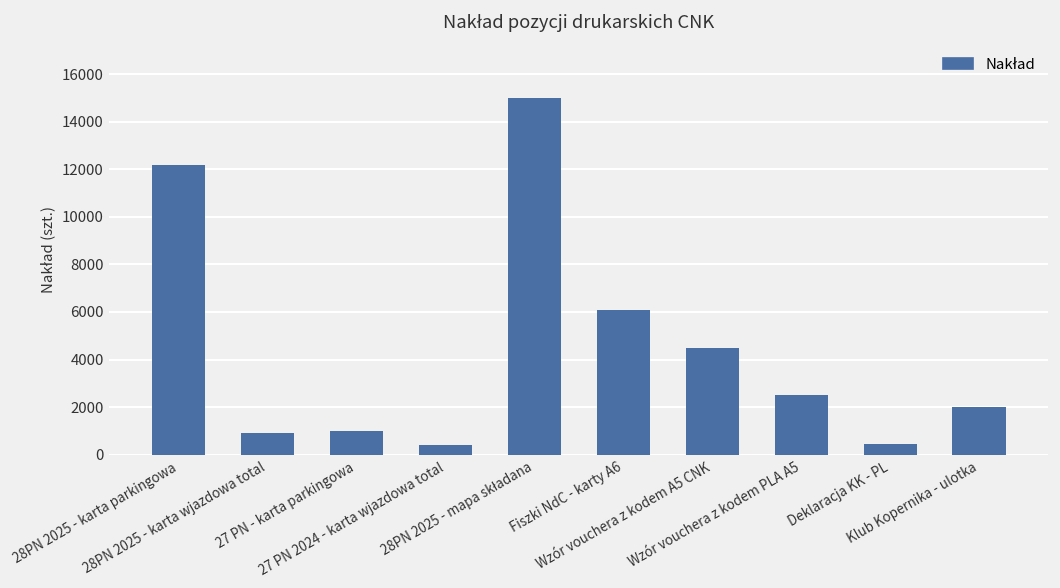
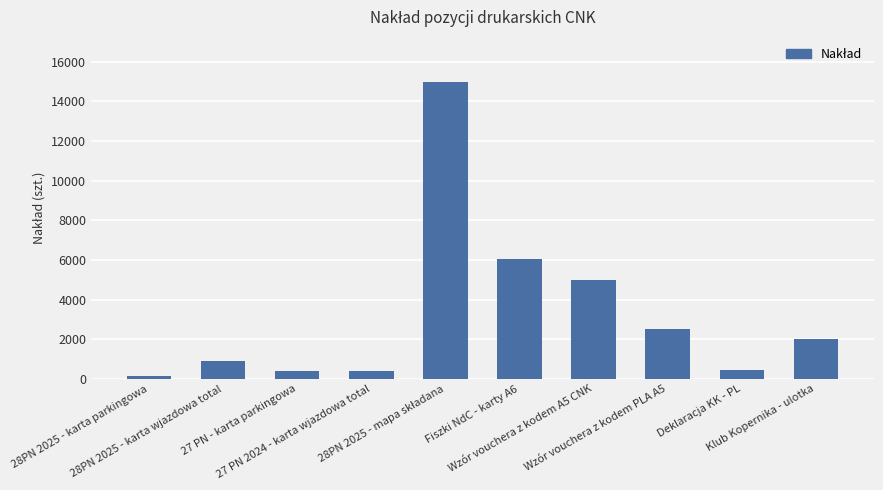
28PN 2025 - karta parkingowa: 12200 -> 200
27 PN - karta parkingowa: 1000 -> 400
Wzór vouchera z kodem A5 CNK: 4500 -> 5000
